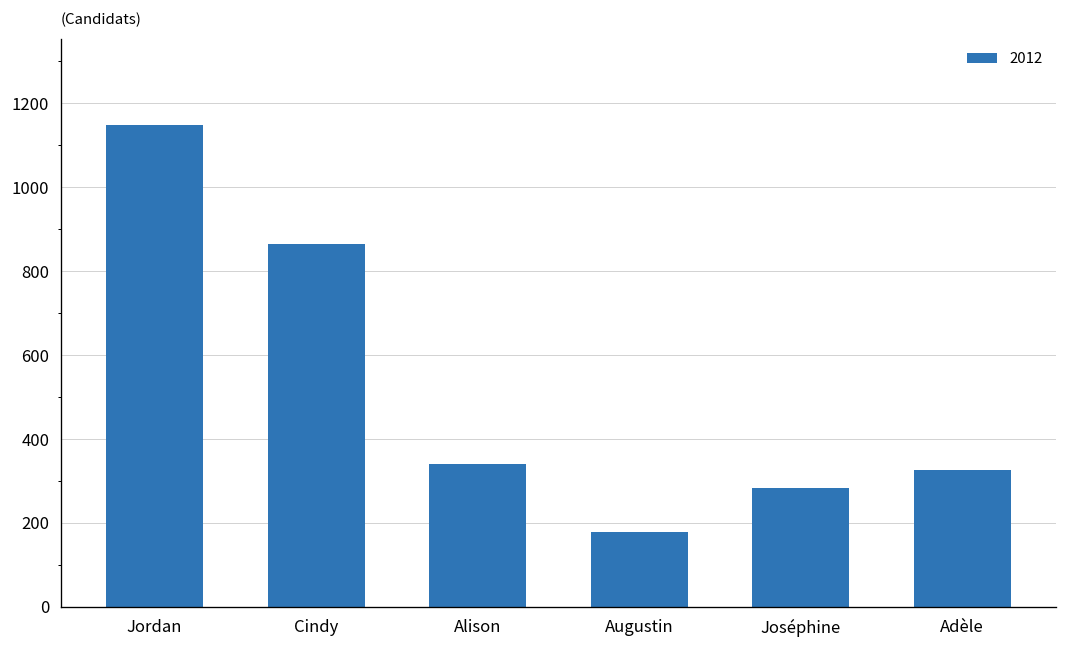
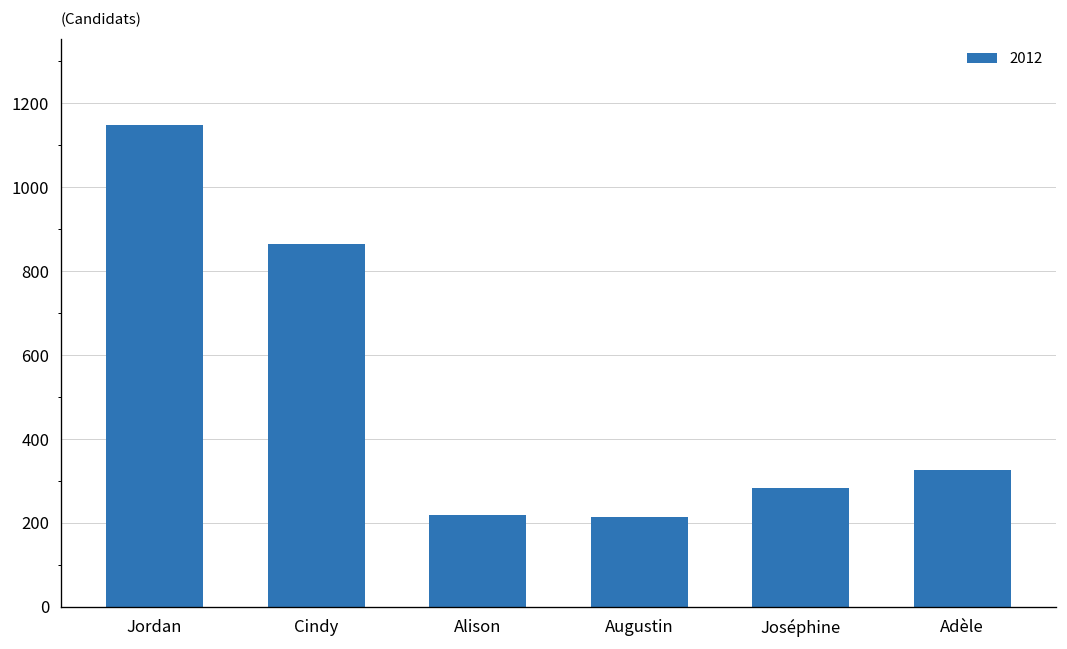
Alison: 340 -> 220
Augustin: 180 -> 210
